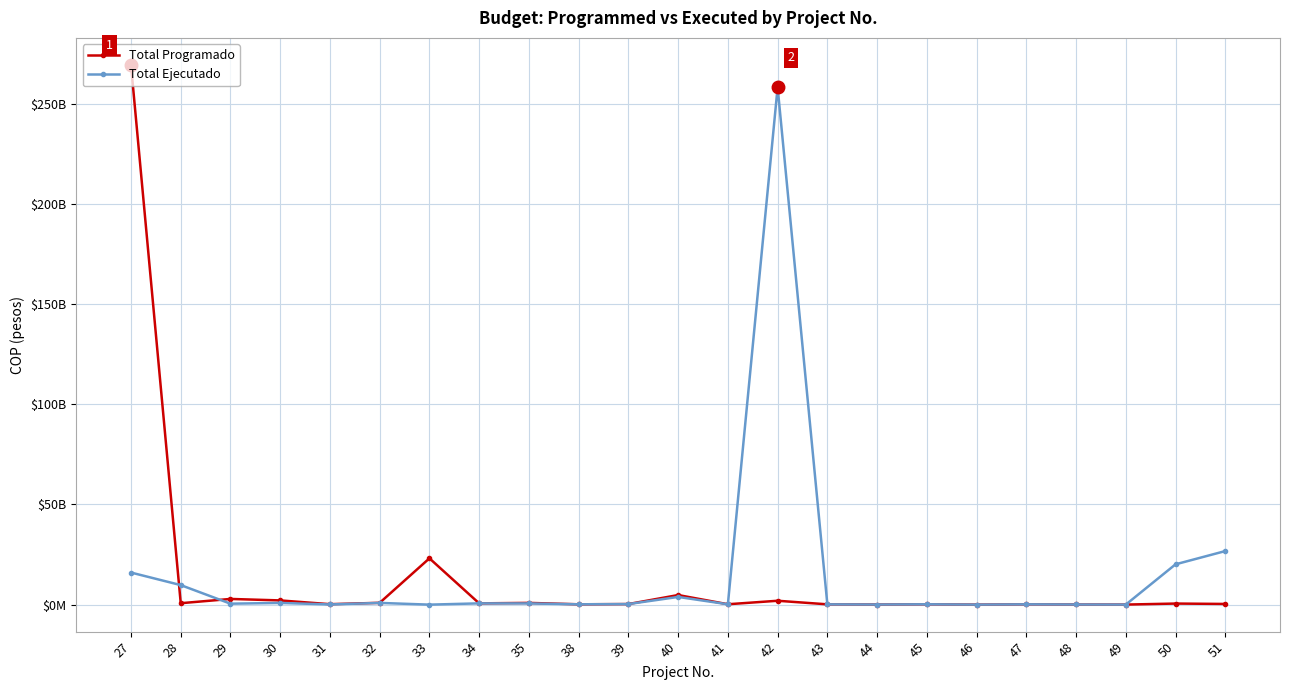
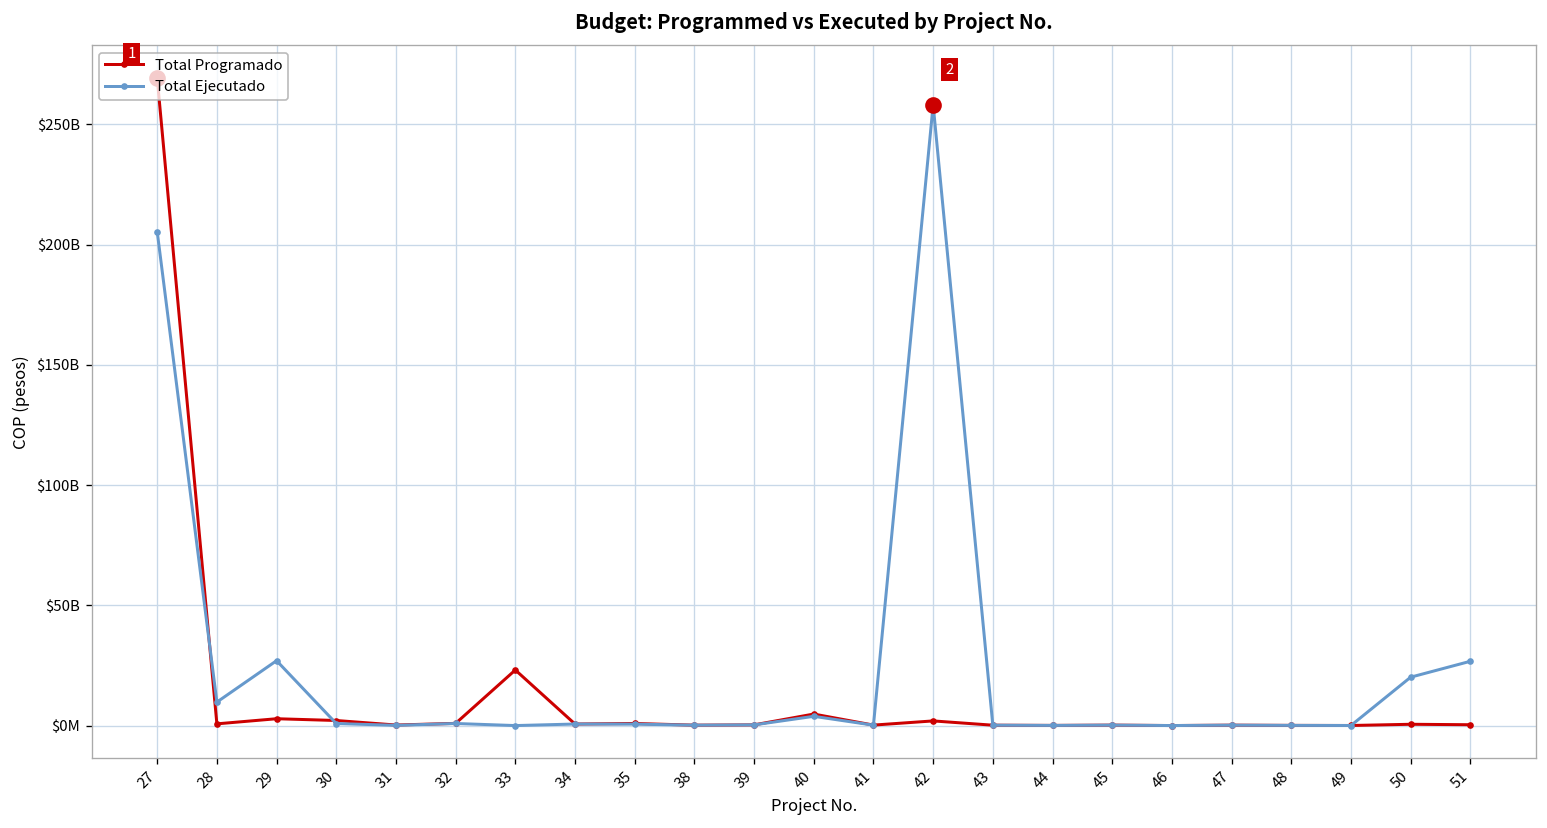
Total Ejecutado, 27: $16000000000 -> $205000000000
Total Ejecutado, 29: $0 -> $27000000000
